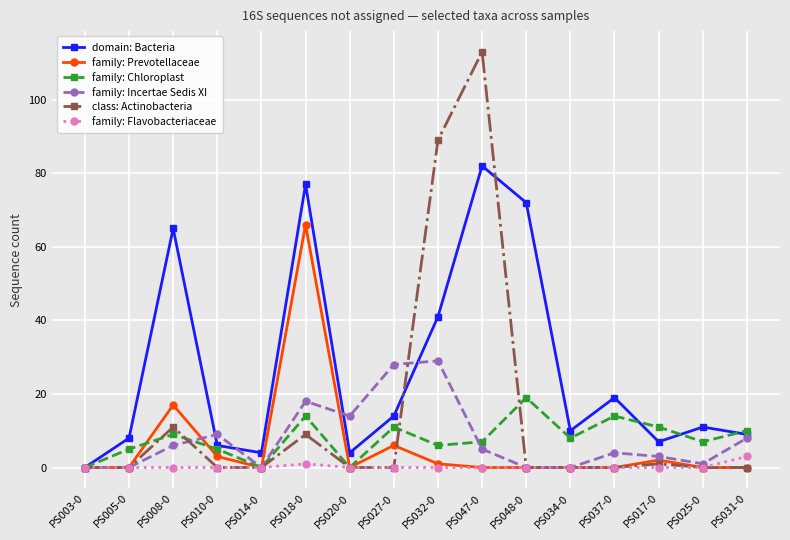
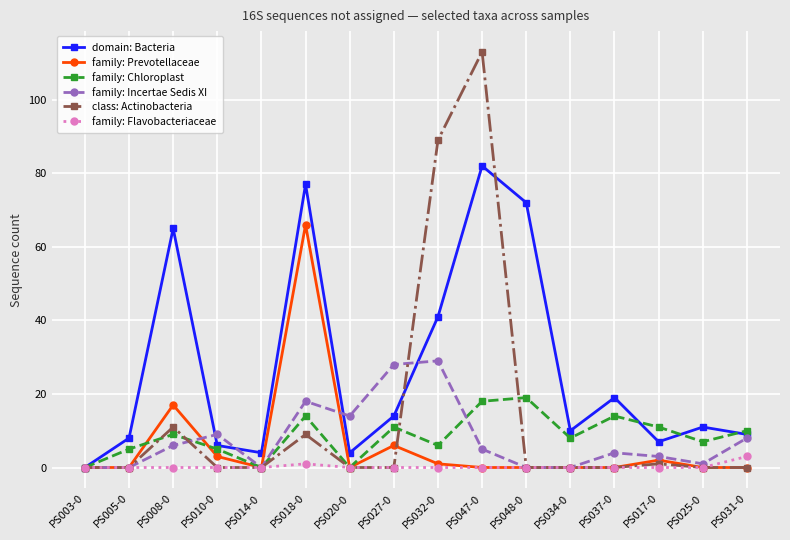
family: Chloroplast, PS047-0: 7 -> 18
